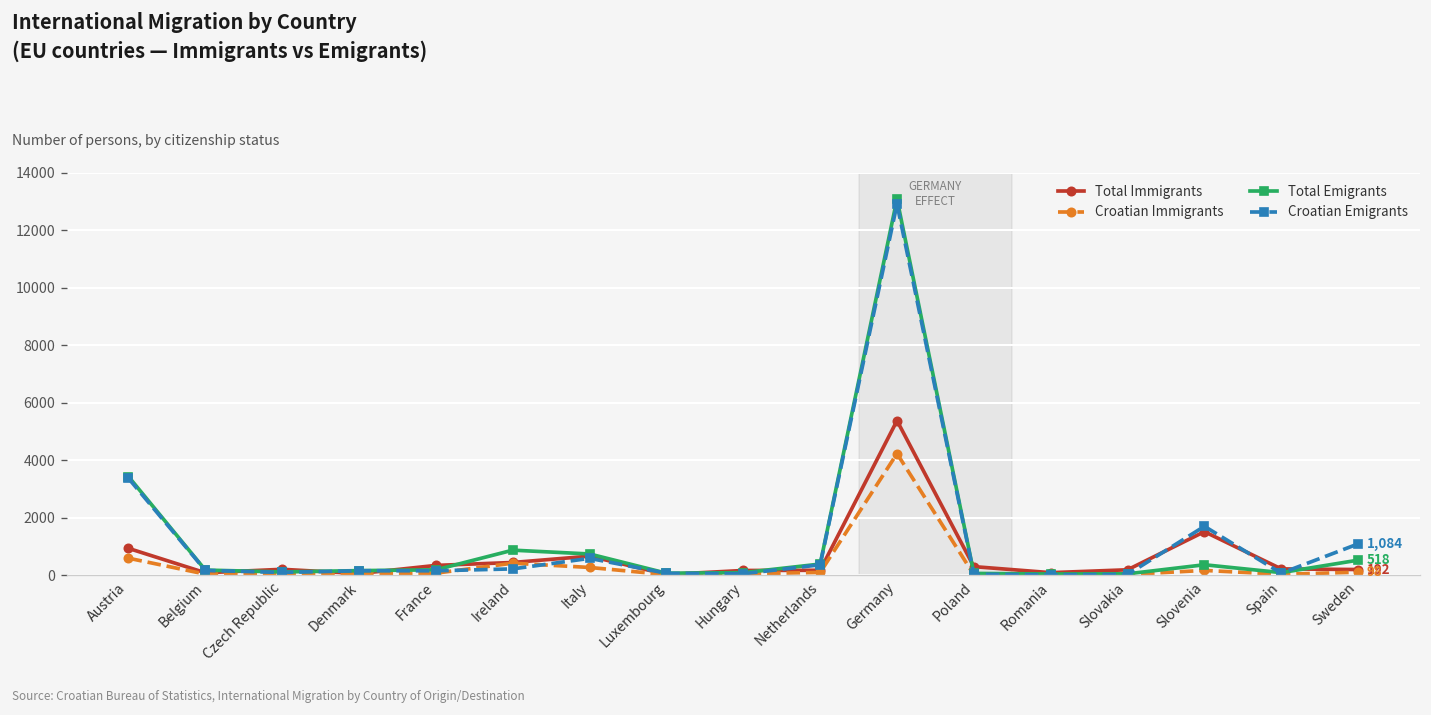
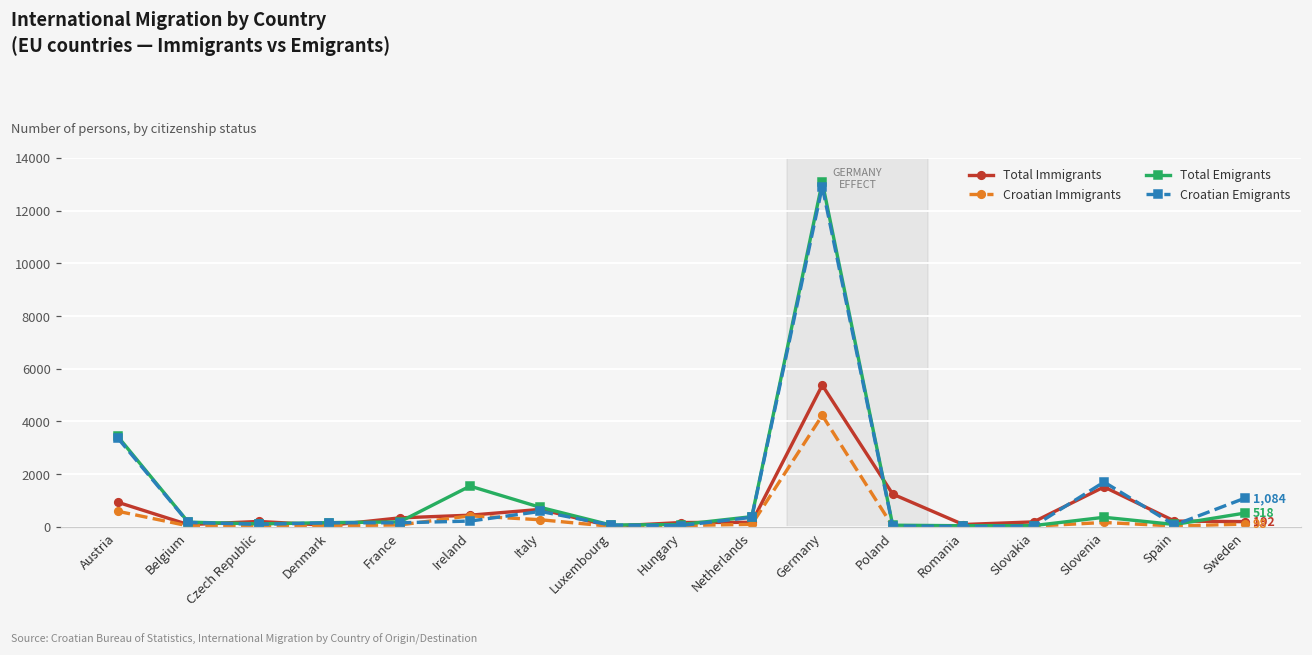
Total Emigrants, Ireland: 900 -> 1500
Total Immigrants, Poland: 300 -> 1200
